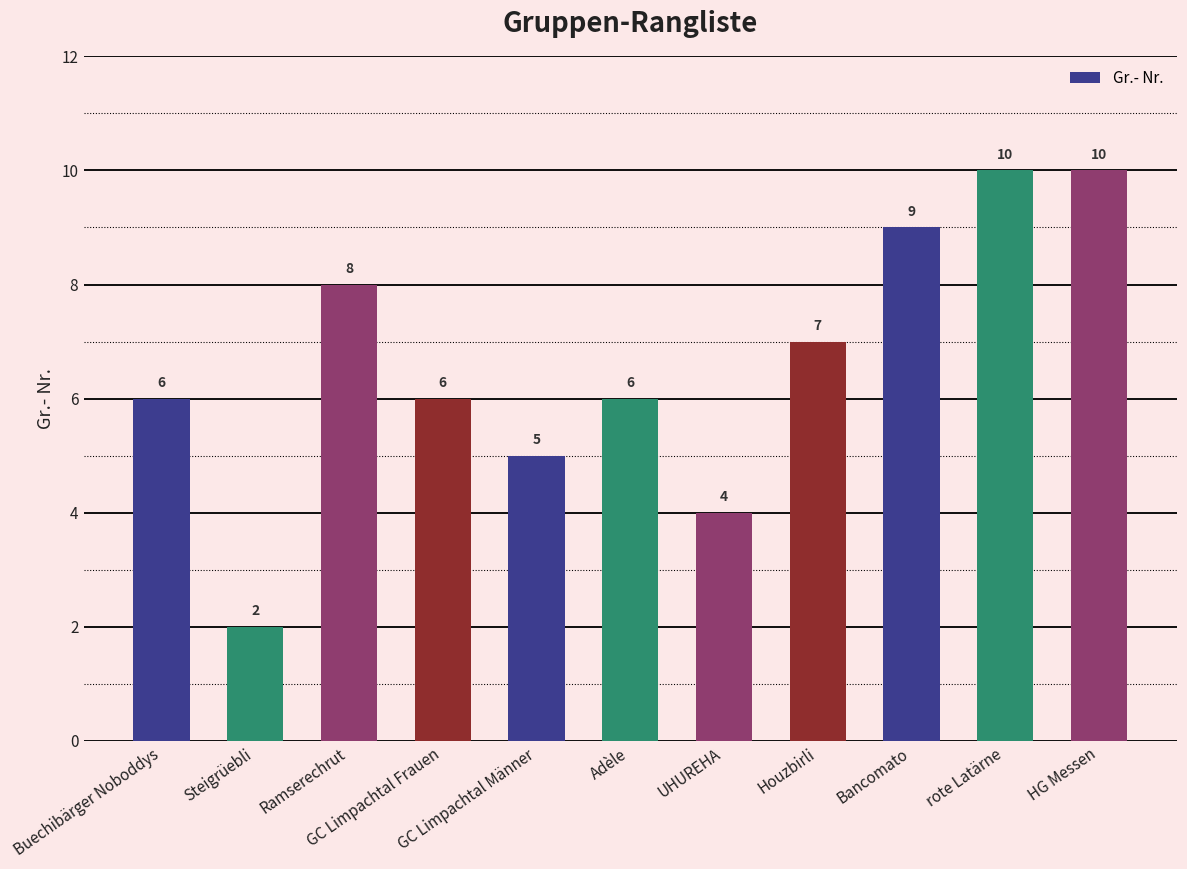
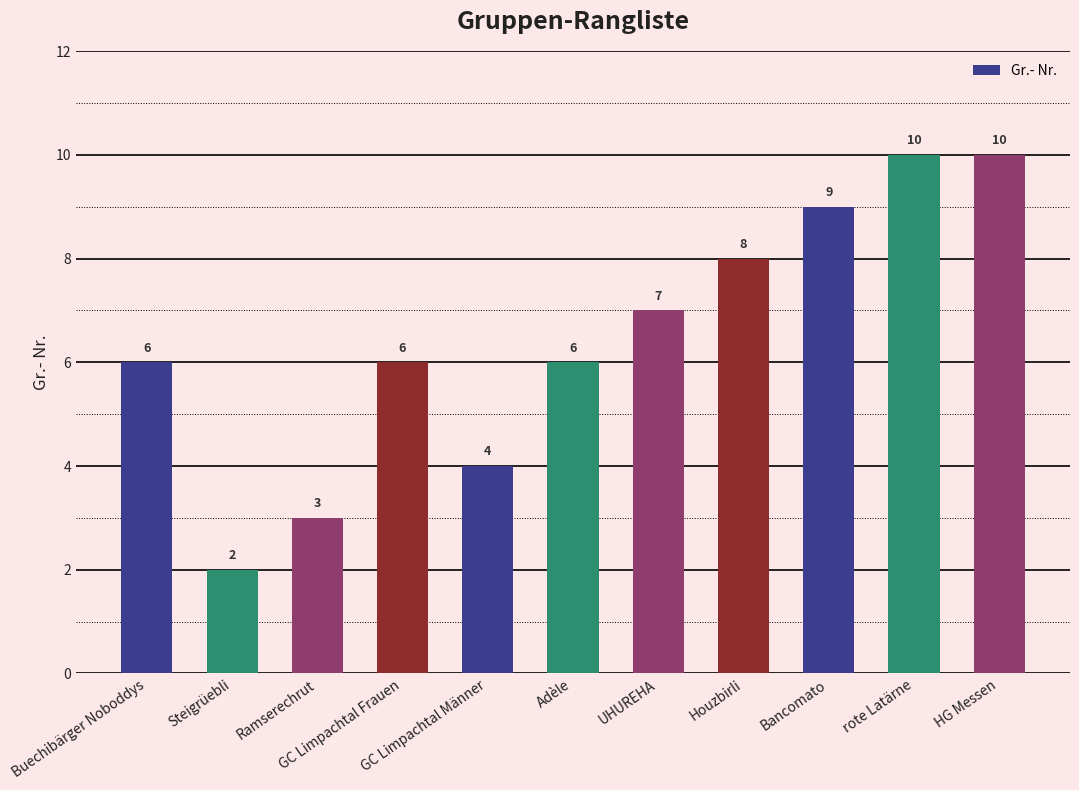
Ramserechrut: 8 -> 3
GC Limpachtal Männer: 5 -> 4
UHUREHA: 4 -> 7
Houzbirli: 7 -> 8
